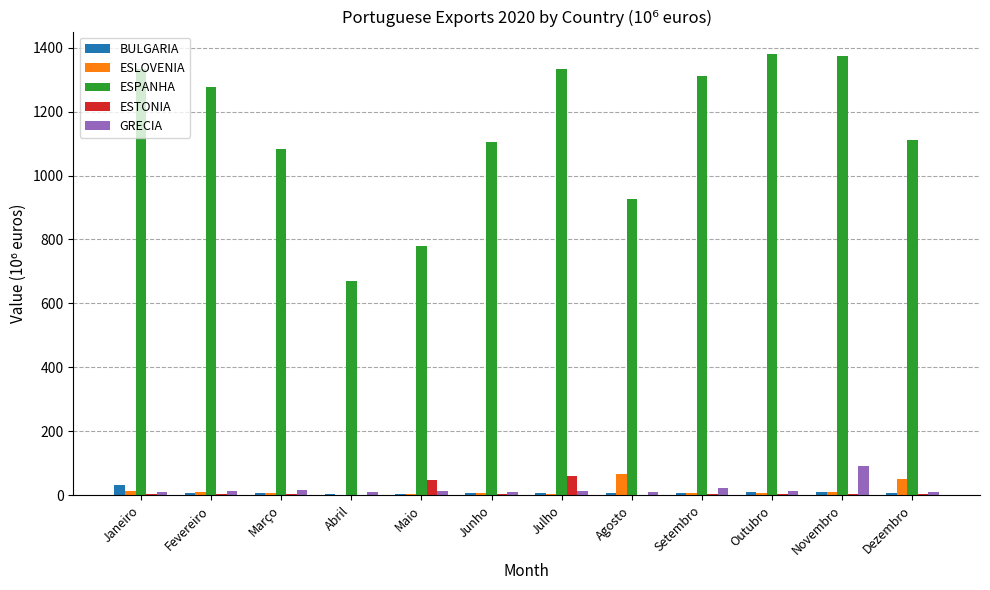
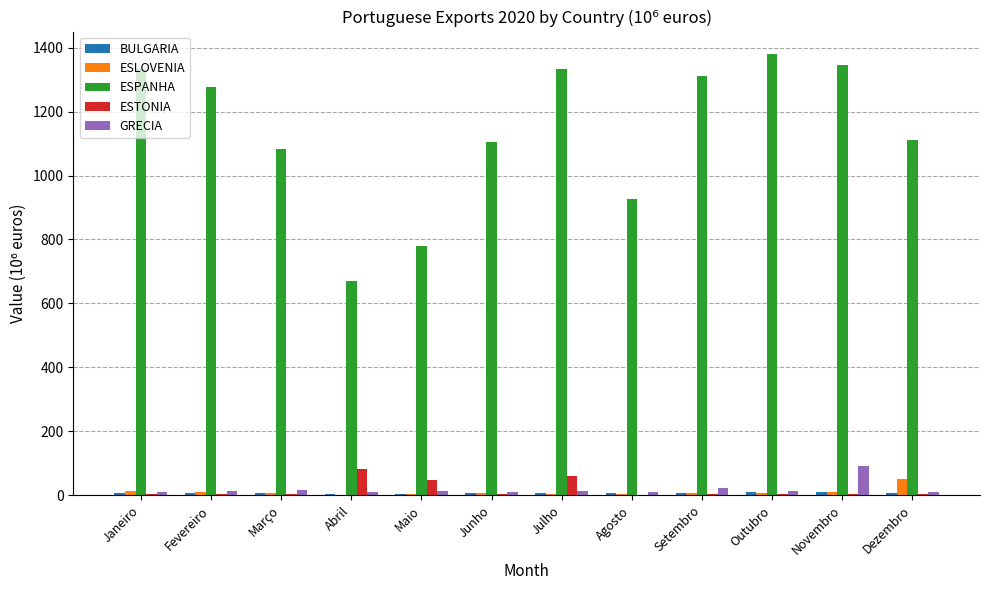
BULGARIA, Janeiro: 30 -> 10
ESTONIA, Abril: 0 -> 80
ESLOVENIA, Agosto: 70 -> 0
ESPANHA, Novembro: 1370 -> 1350
